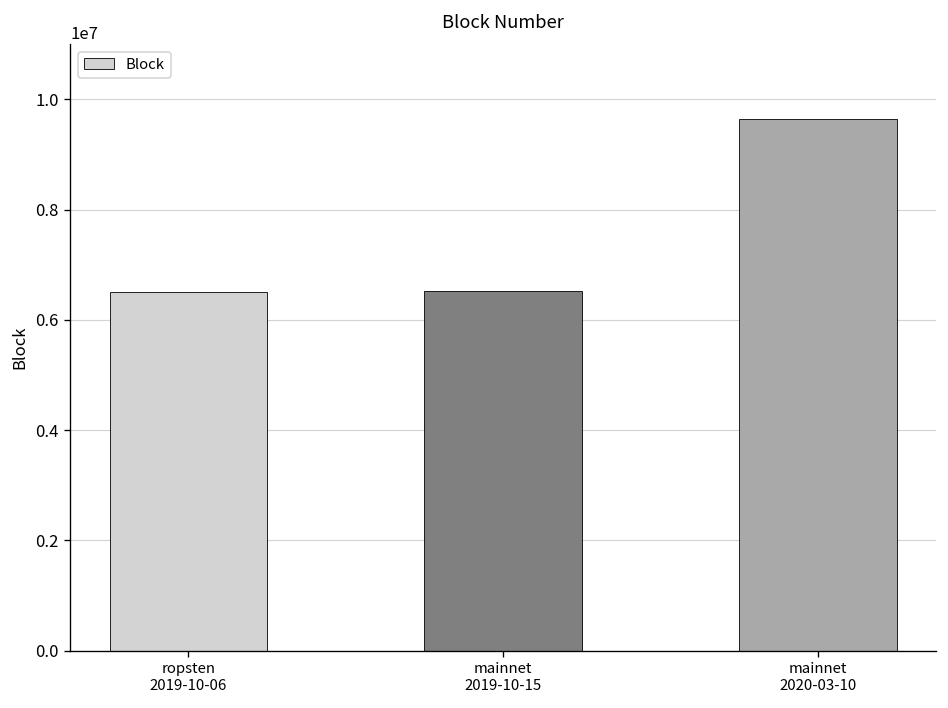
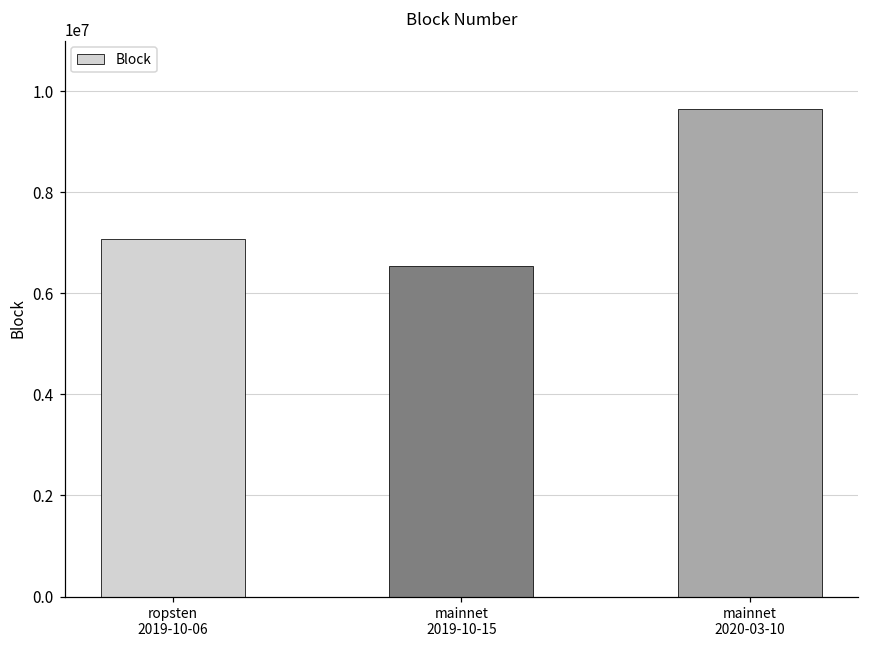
ropsten 2019-10-06: 6500000 -> 7100000
